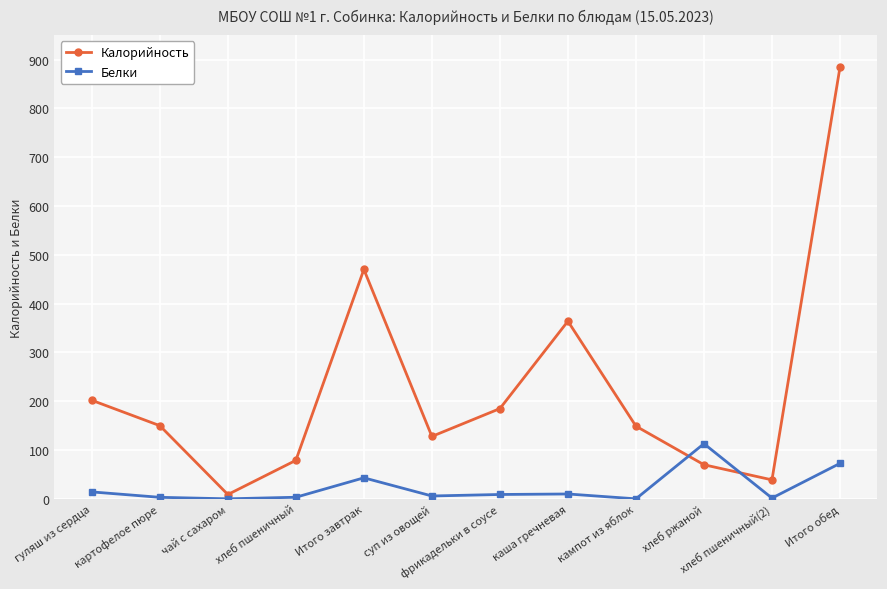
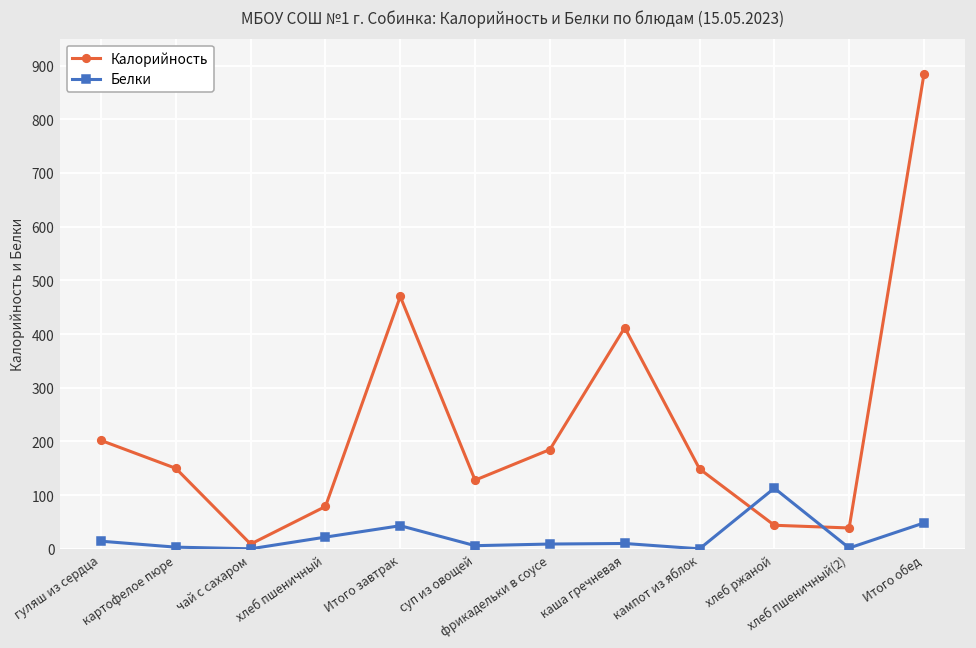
Белки, хлеб пшеничный: 0 -> 20
Калорийность, каша гречневая: 360 -> 410
Калорийность, хлеб ржаной: 70 -> 40
Белки, Итого обед: 70 -> 50
